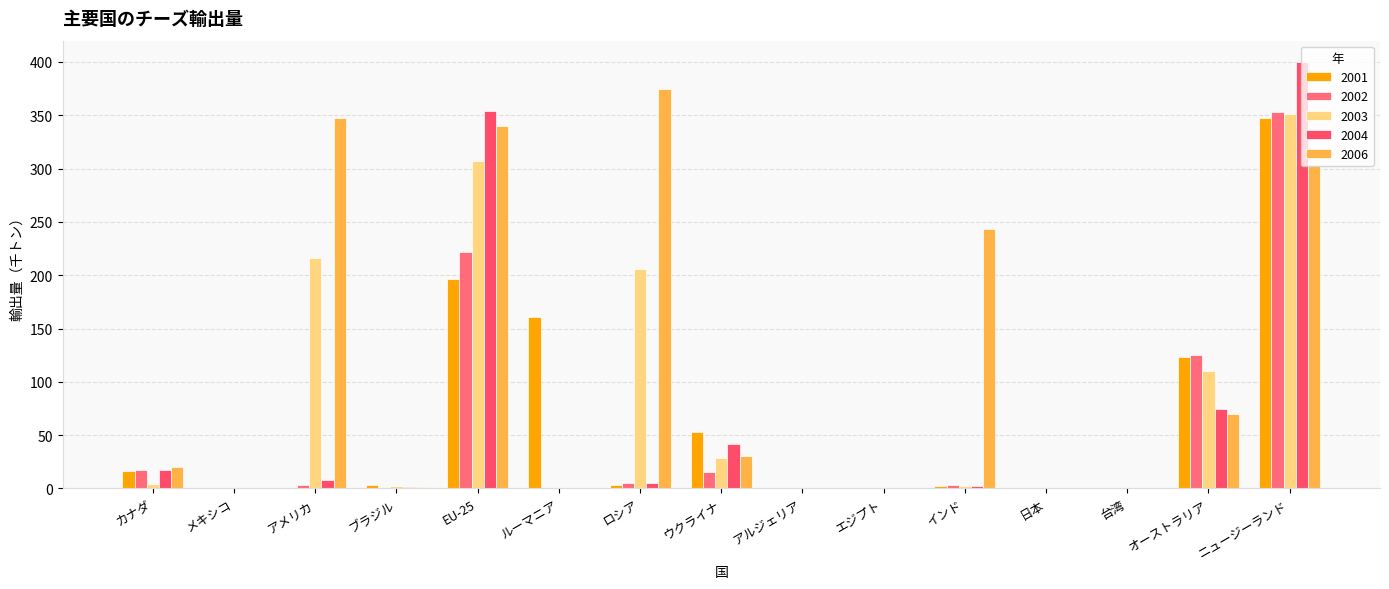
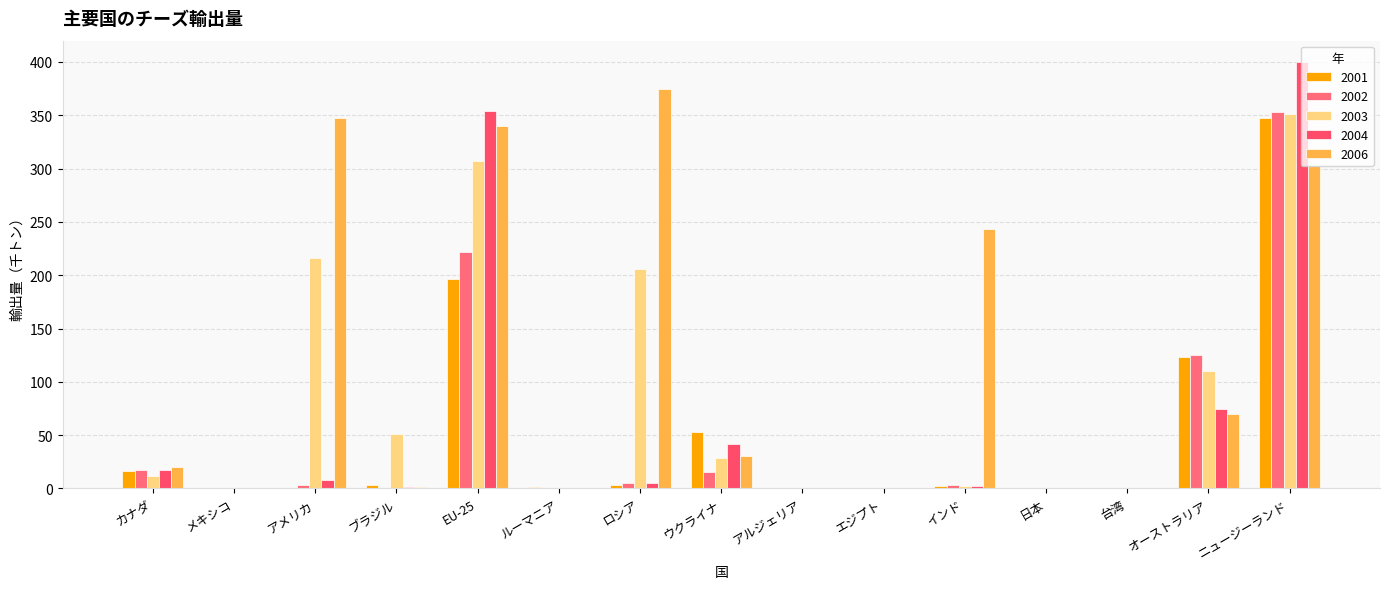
2003, カナダ: 4 -> 12
2003, ブラジル: 2 -> 51
2001, ルーマニア: 161 -> 1
